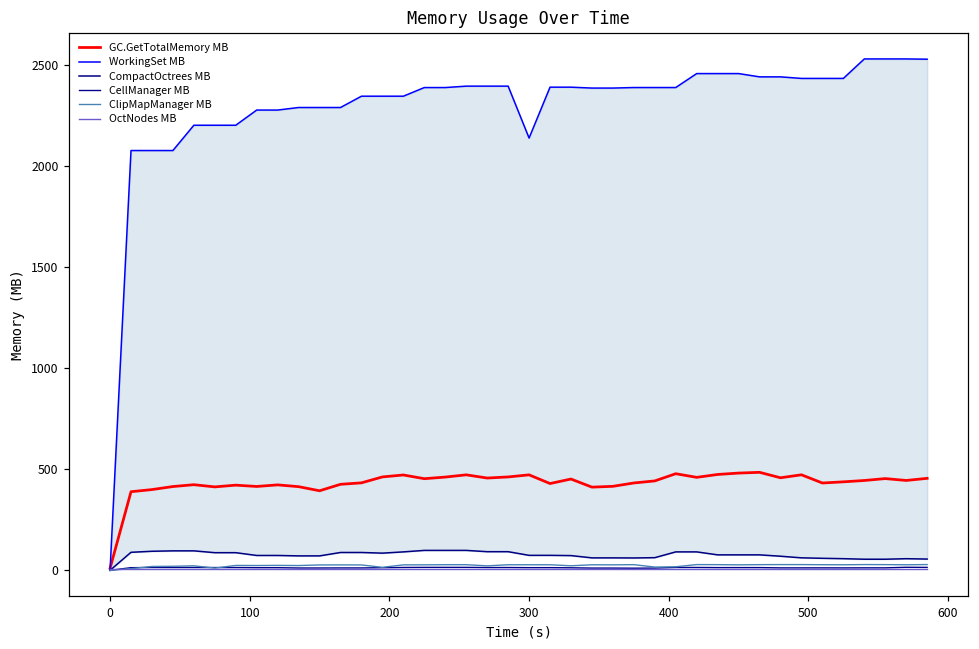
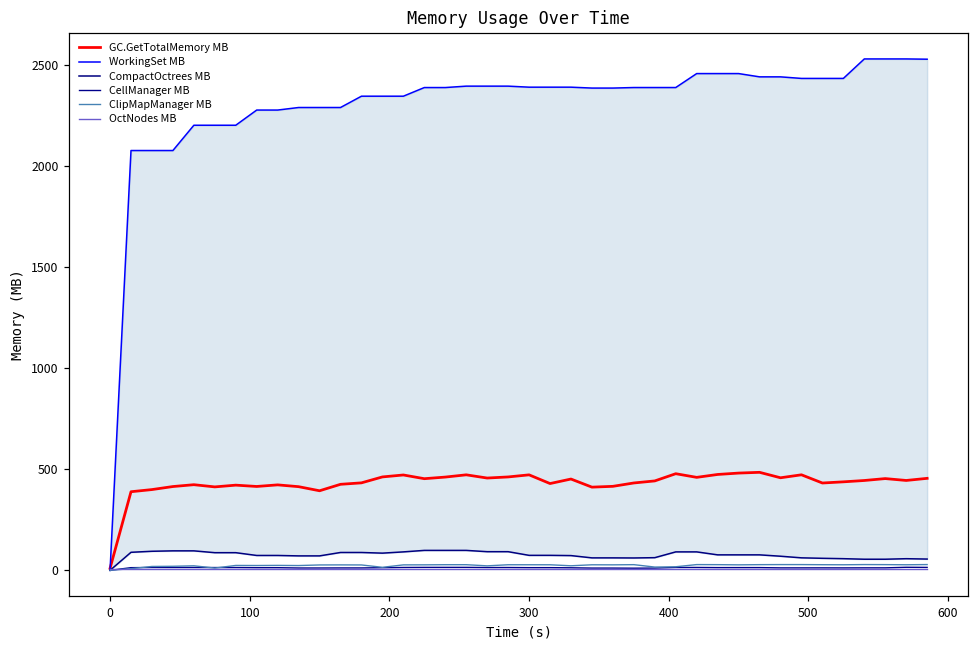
WorkingSet MB, 300: 2140 -> 2390
